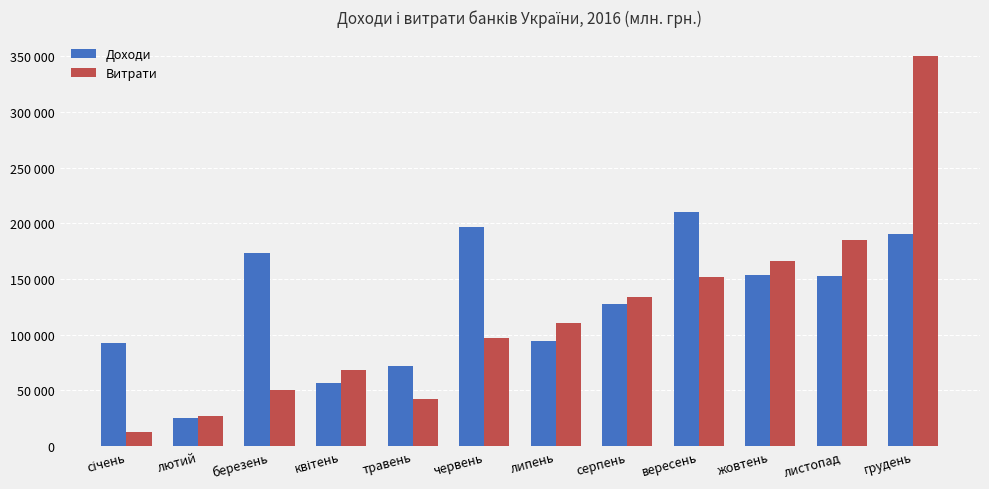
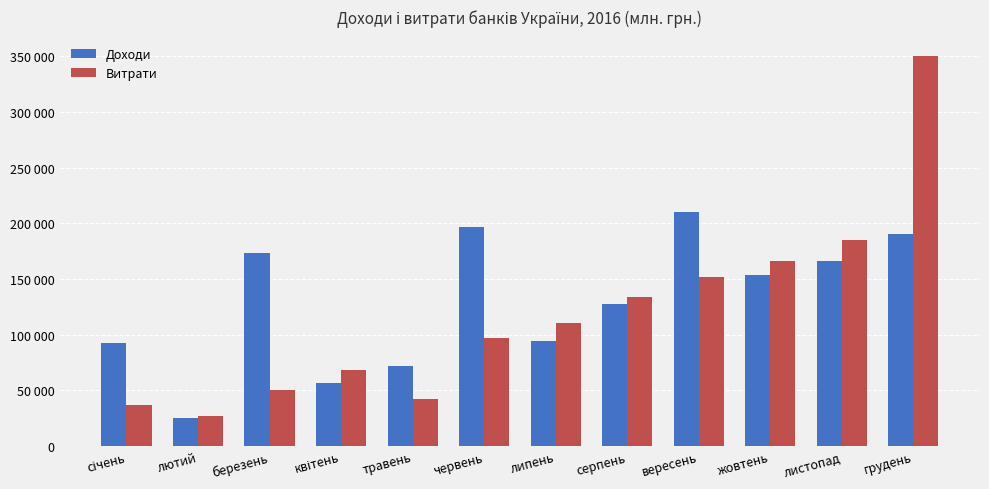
Витрати, січень: 13000 -> 37000
Доходи, листопад: 152000 -> 166000
